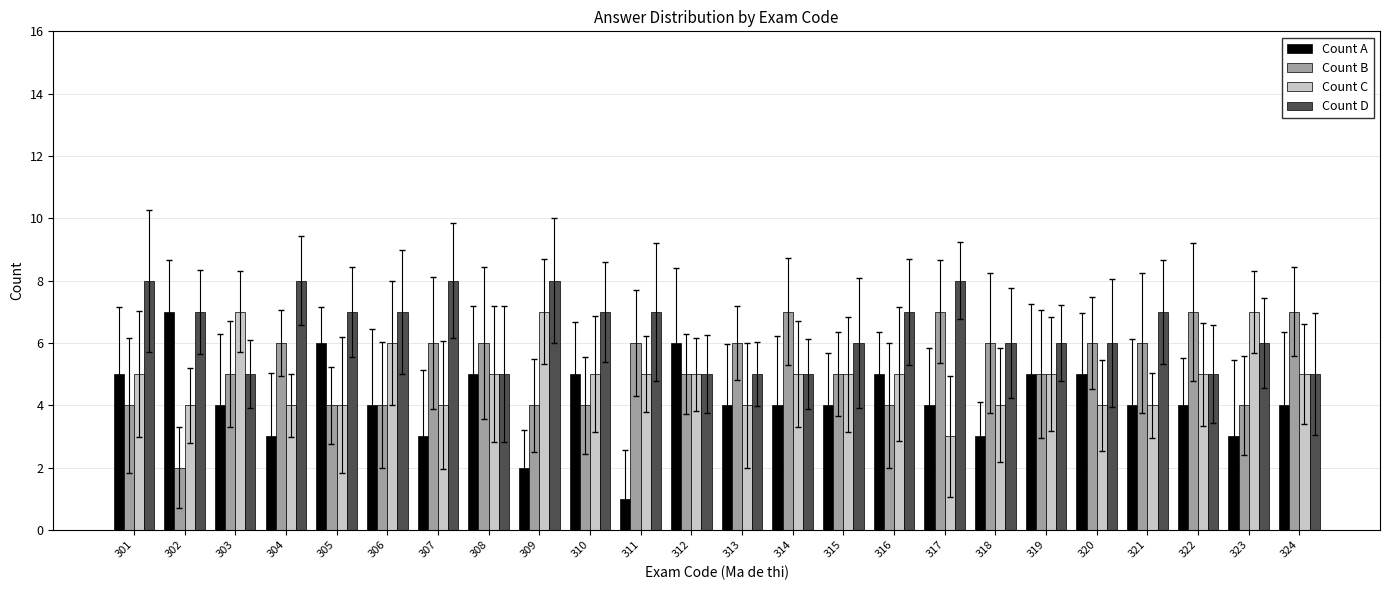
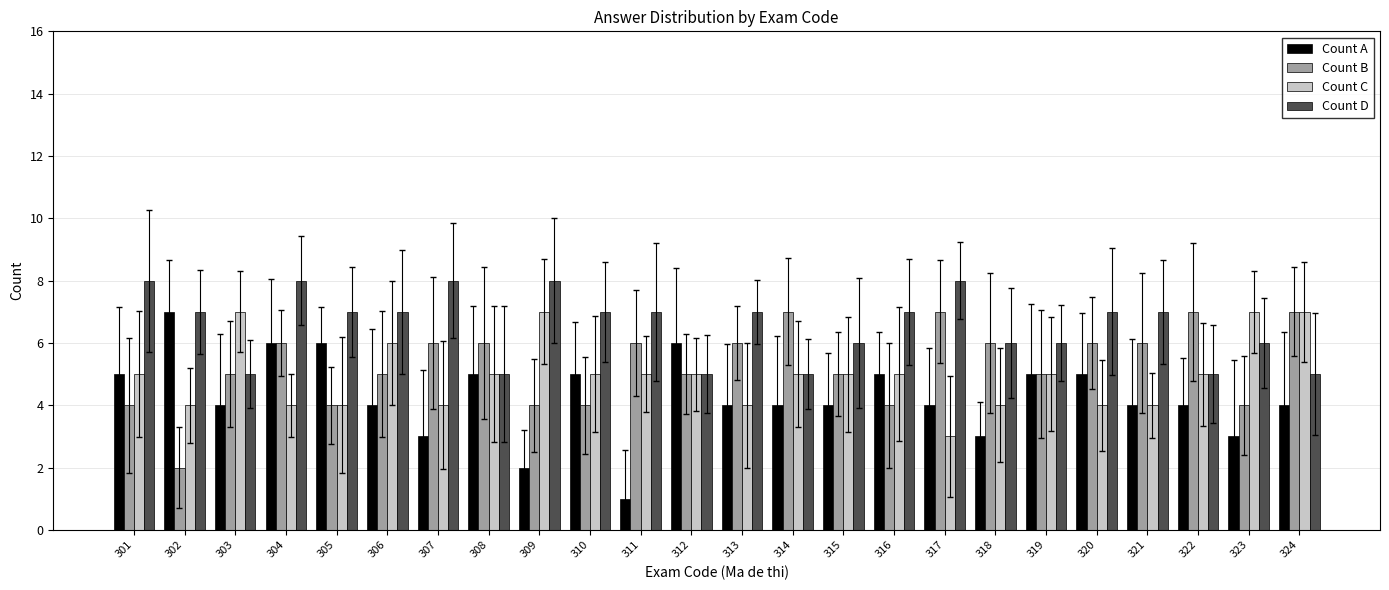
Count A, 304: 3 -> 6
Count B, 306: 4 -> 5
Count D, 313: 5 -> 7
Count D, 320: 6 -> 7
Count C, 324: 5 -> 7
